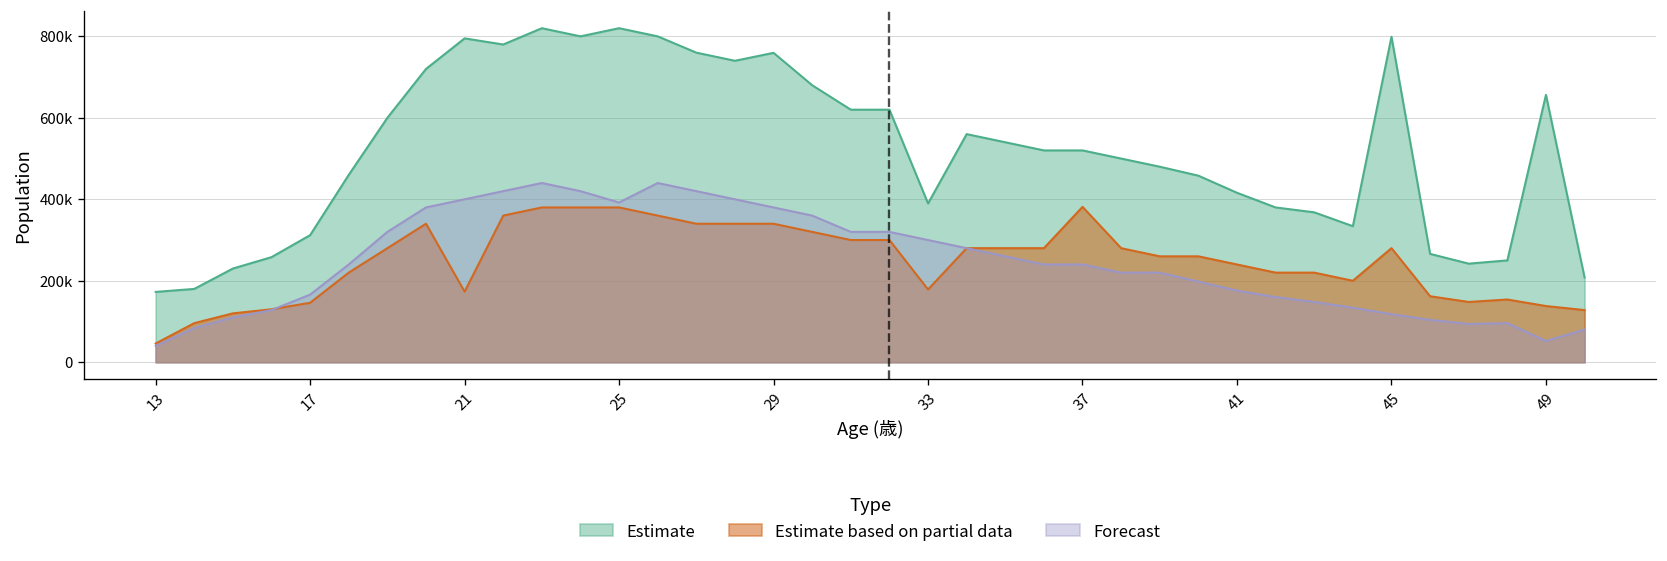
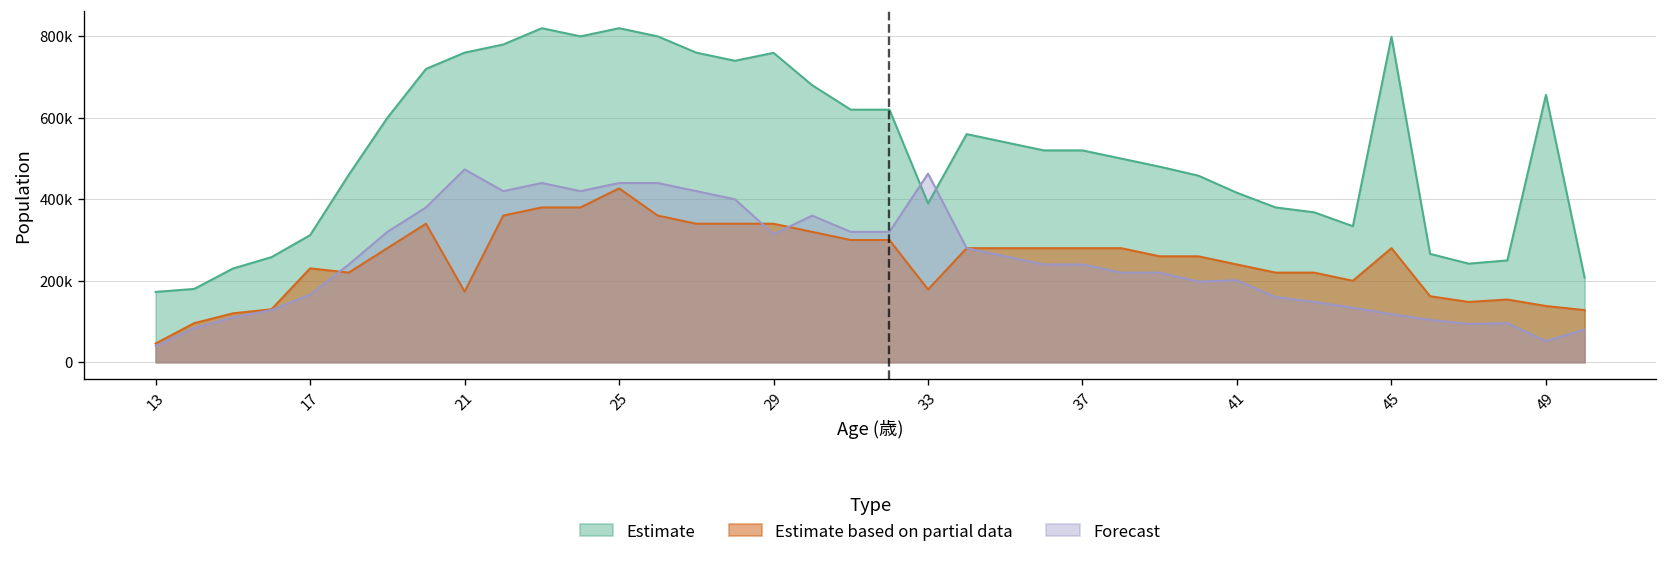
Estimate based on partial data, 17: 150000 -> 230000
Estimate, 21: 800000 -> 760000
Forecast, 21: 400000 -> 470000
Estimate based on partial data, 25: 380000 -> 430000
Forecast, 25: 390000 -> 440000
Forecast, 29: 380000 -> 310000
Forecast, 33: 300000 -> 460000
Estimate based on partial data, 37: 380000 -> 280000
Forecast, 41: 180000 -> 200000
